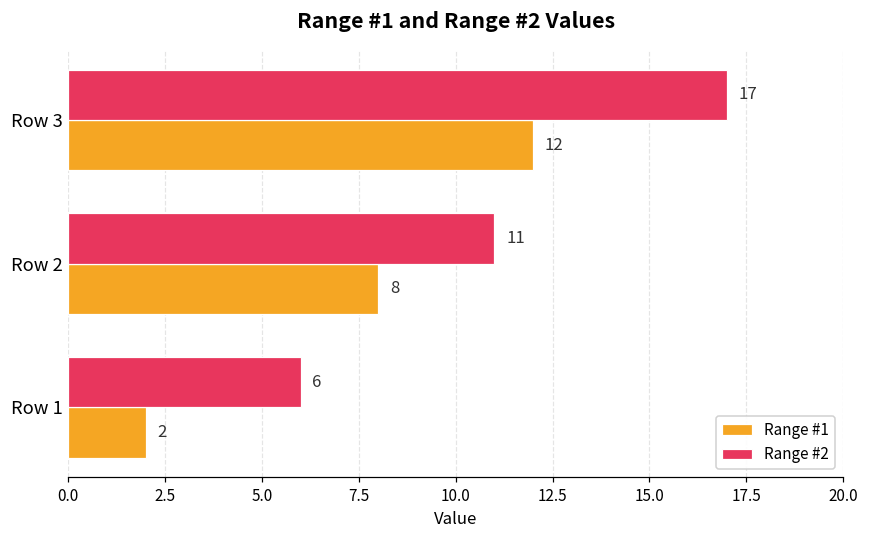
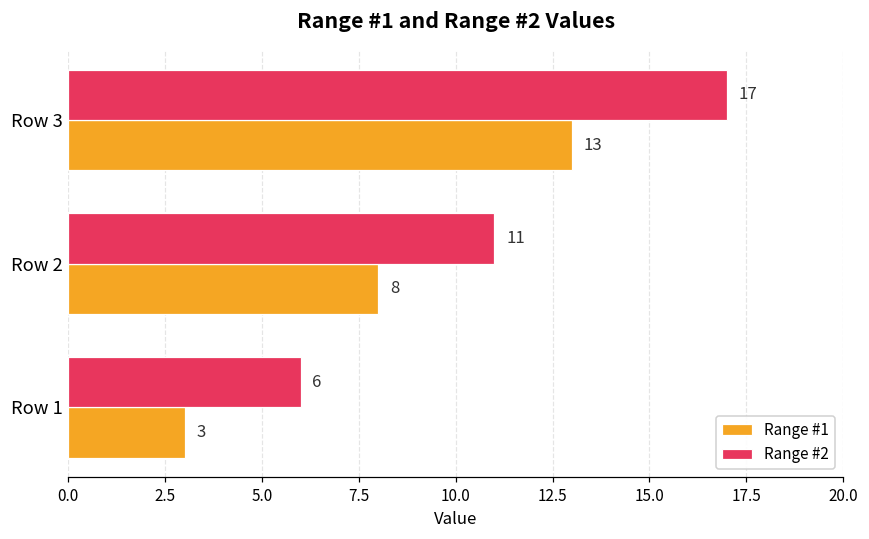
Range #1, Row 3: 12 -> 13
Range #1, Row 1: 2 -> 3
